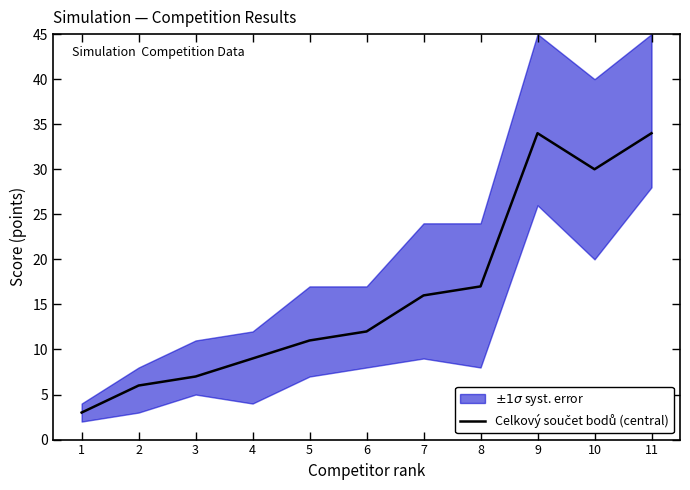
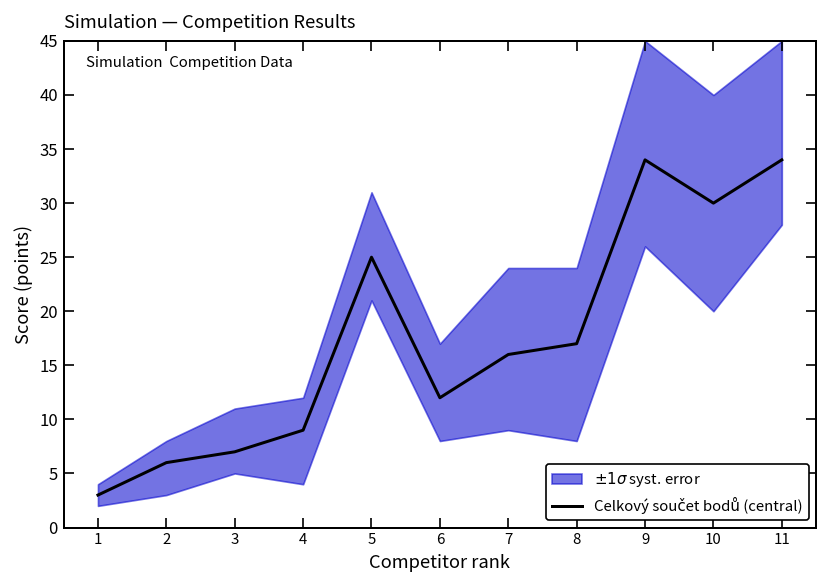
Celkový součet bodů (central), 5: 11 -> 25
